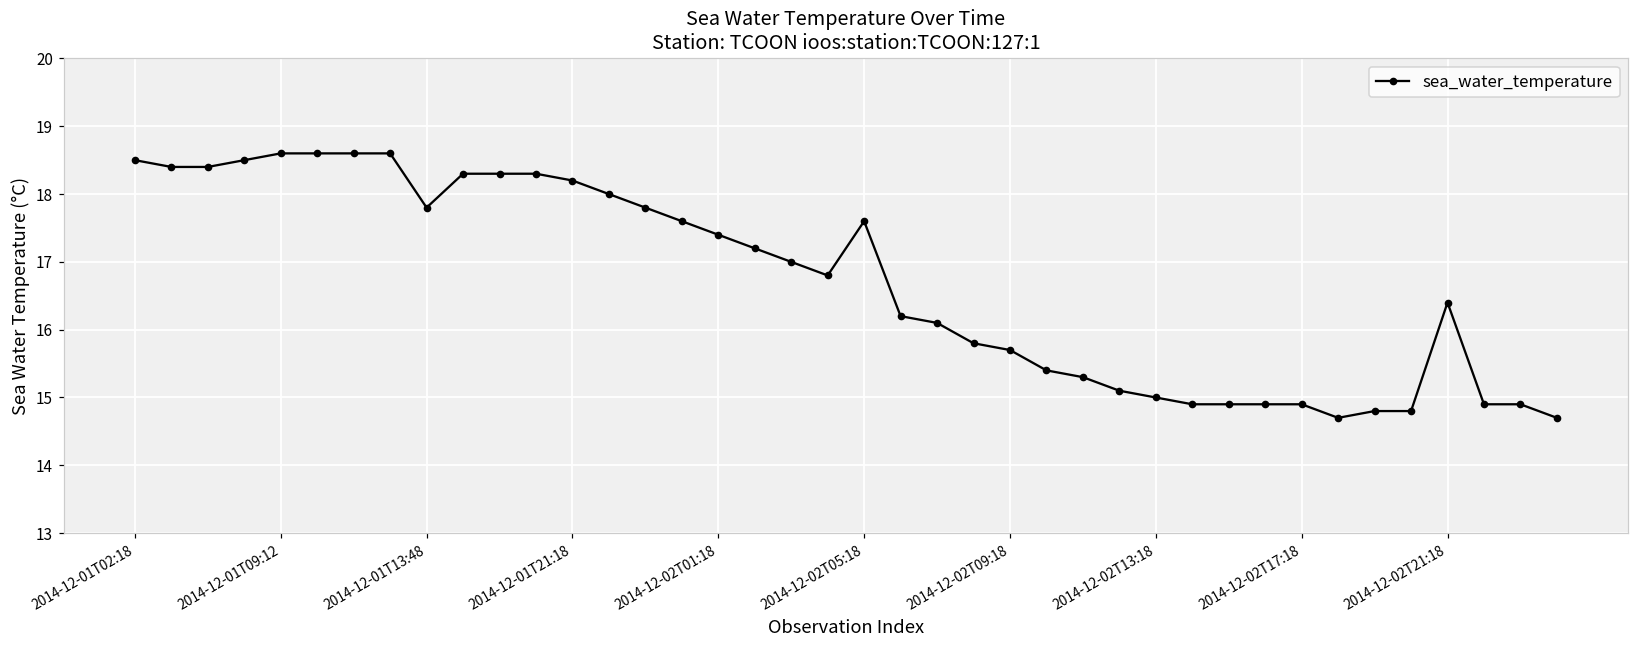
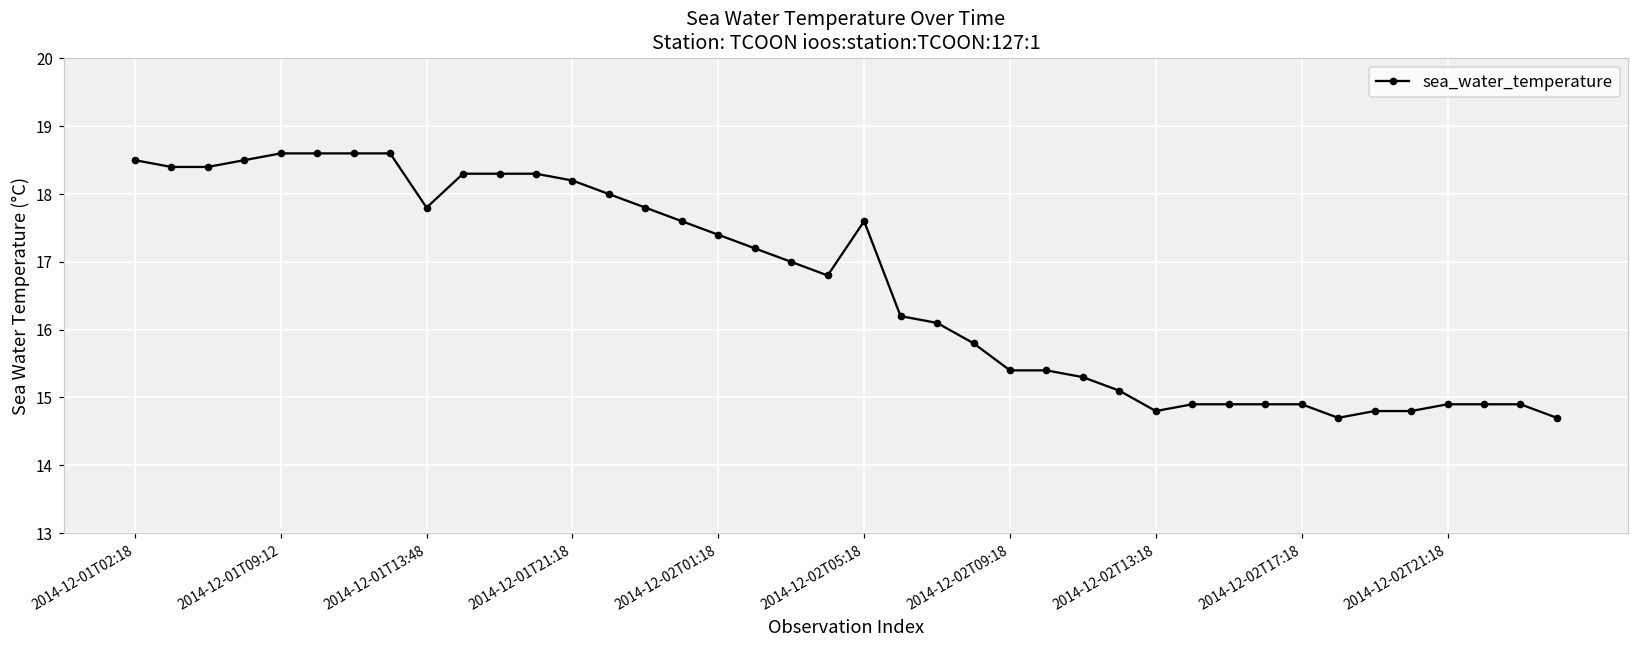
2014-12-02T09:18: 15.7 -> 15.4
2014-12-02T13:18: 15.0 -> 14.8
2014-12-02T21:18: 16.4 -> 14.9
